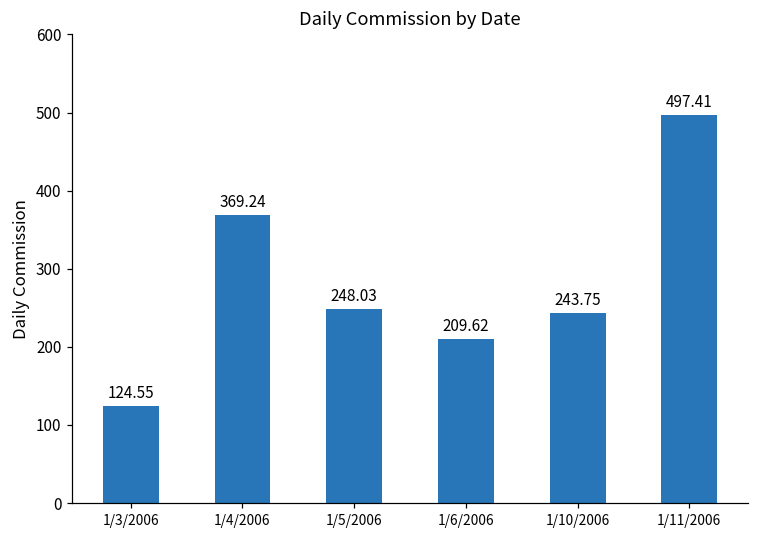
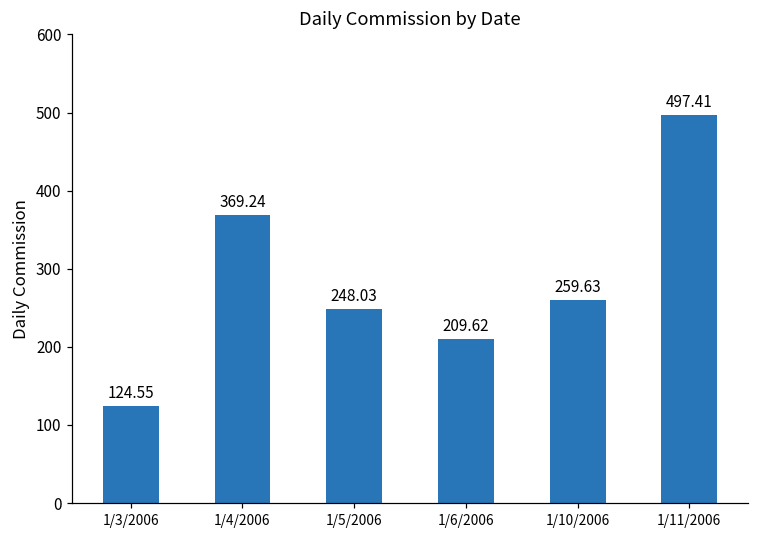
1/10/2006: 243.75 -> 259.63
